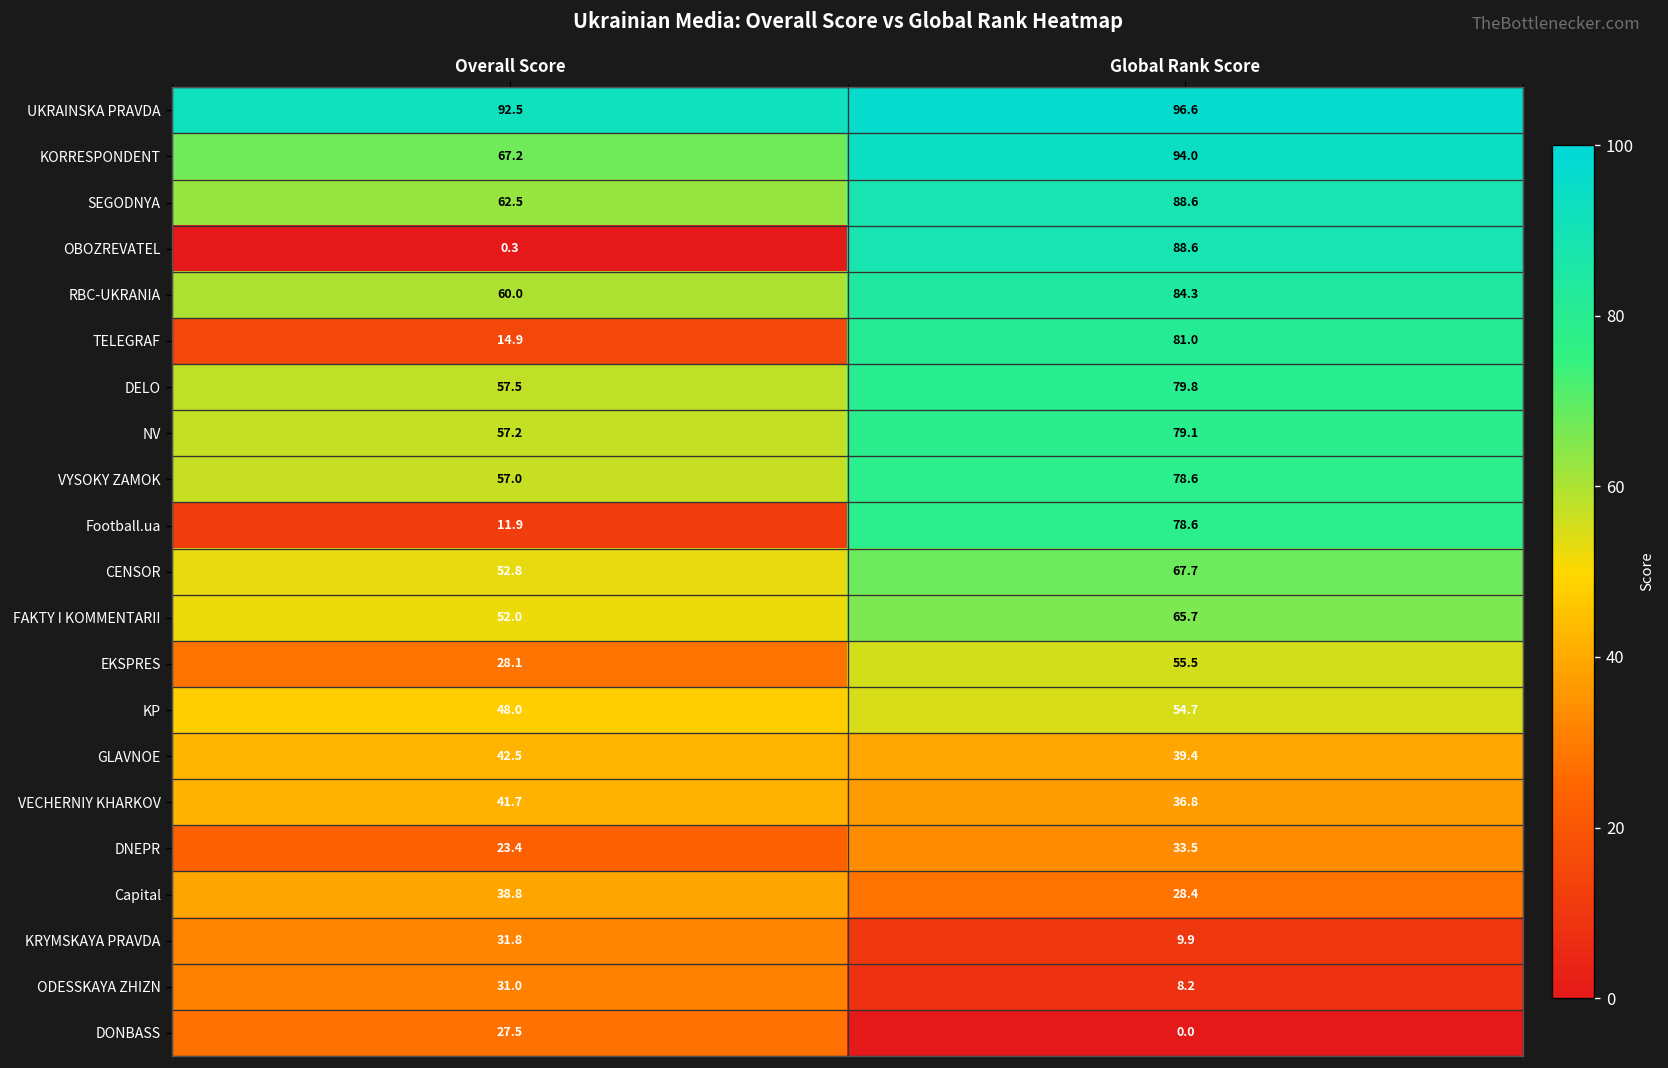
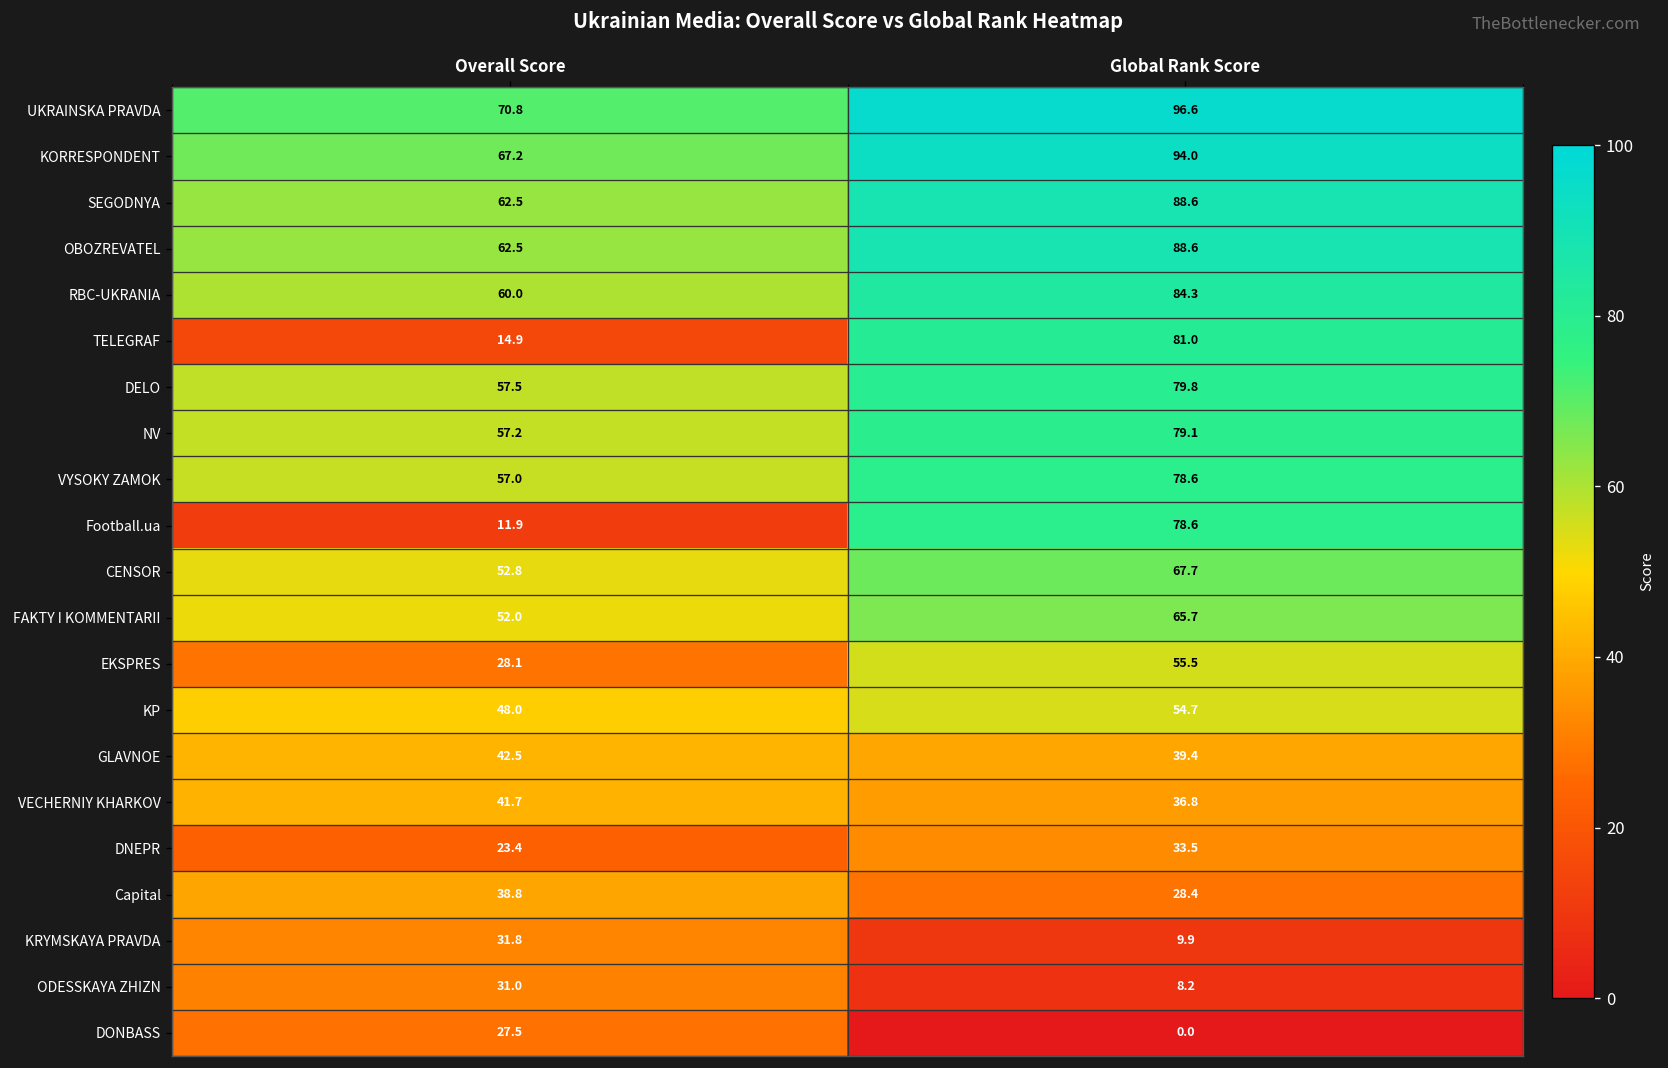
UKRAINSKA PRAVDA, Overall Score: 92.5 -> 70.8
OBOZREVATEL, Overall Score: 0.3 -> 62.5
